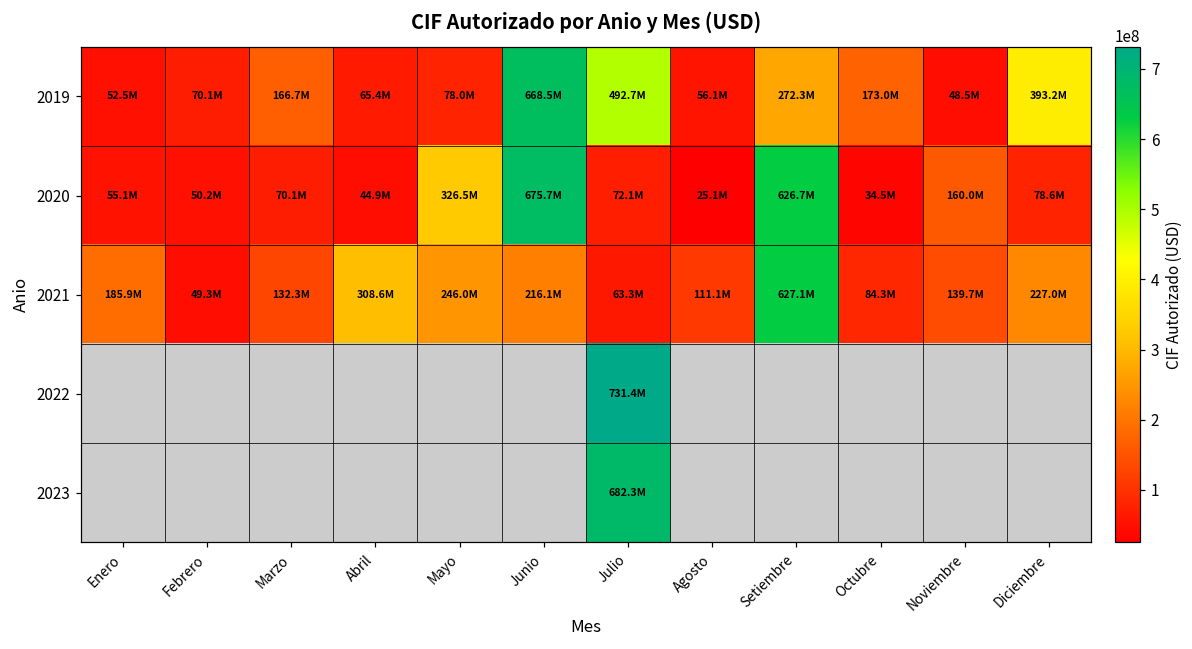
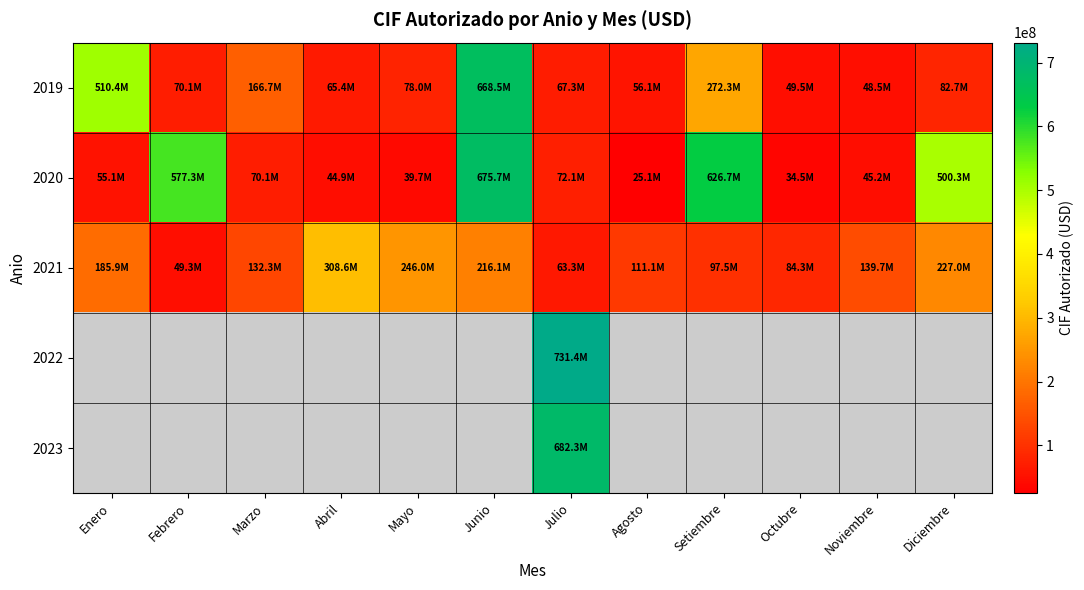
2019, Enero: 52.5M -> 510.4M
2019, Julio: 492.7M -> 67.3M
2019, Octubre: 173.0M -> 49.5M
2019, Diciembre: 393.2M -> 82.7M
2020, Febrero: 50.2M -> 577.3M
2020, Mayo: 326.5M -> 39.7M
2020, Noviembre: 160.0M -> 45.2M
2020, Diciembre: 78.6M -> 500.3M
2021, Setiembre: 627.1M -> 97.5M
